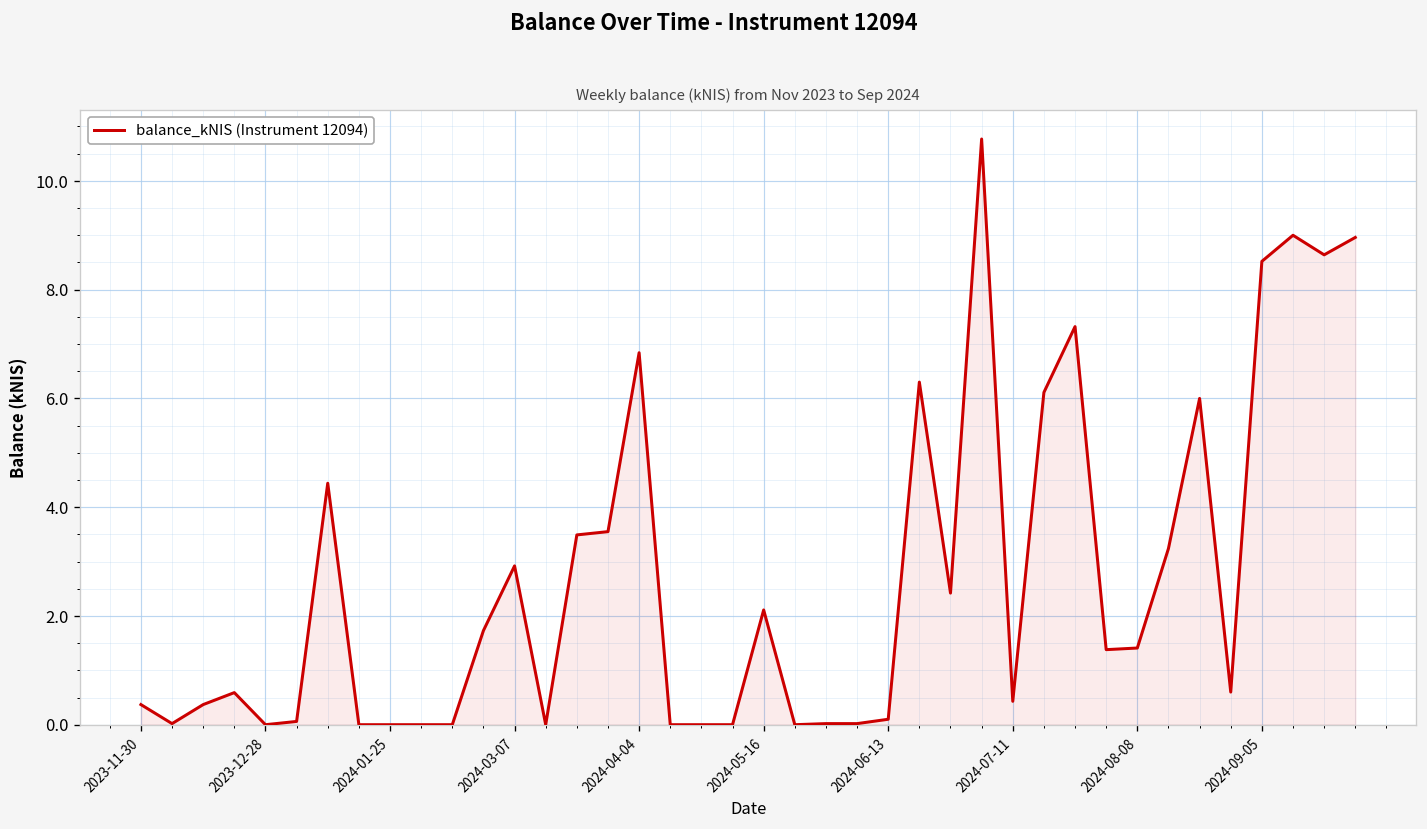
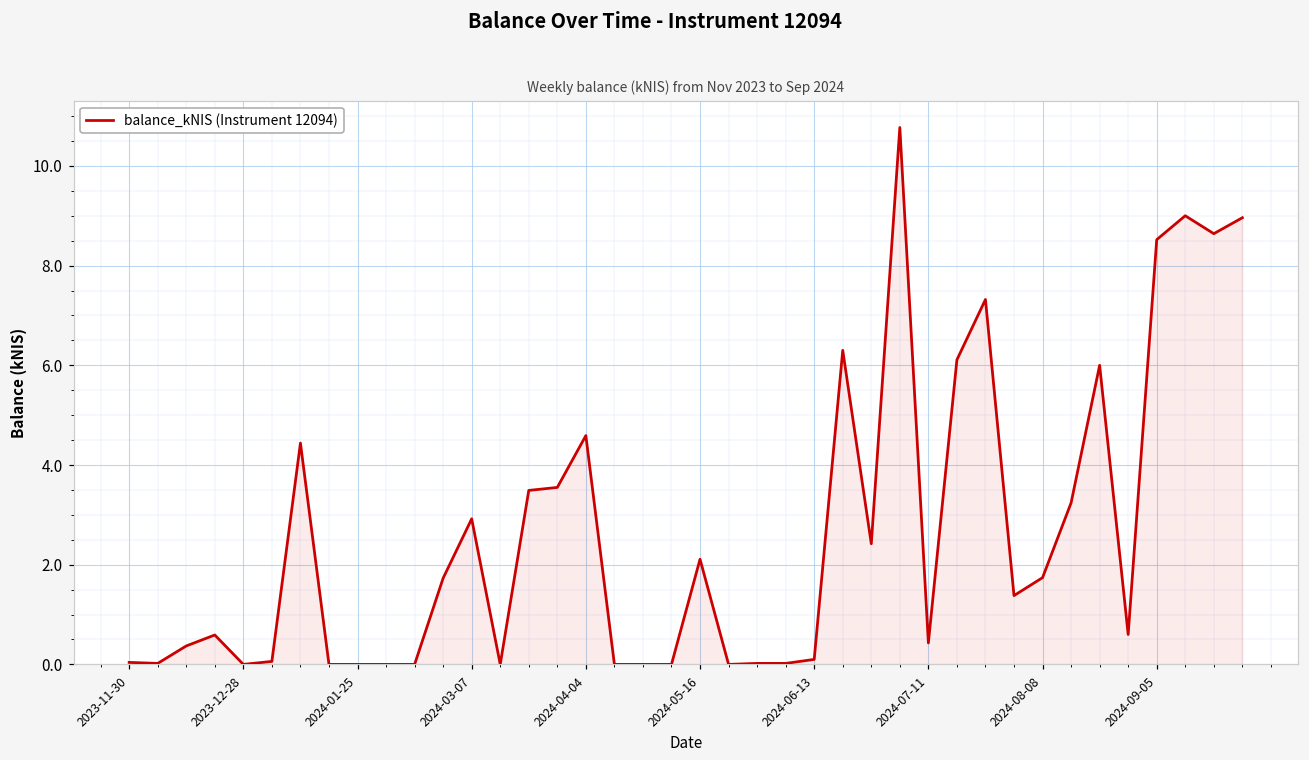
2023-11-30: 0.4 -> 0.0
2024-04-04: 6.8 -> 4.6
2024-08-08: 1.4 -> 1.7
